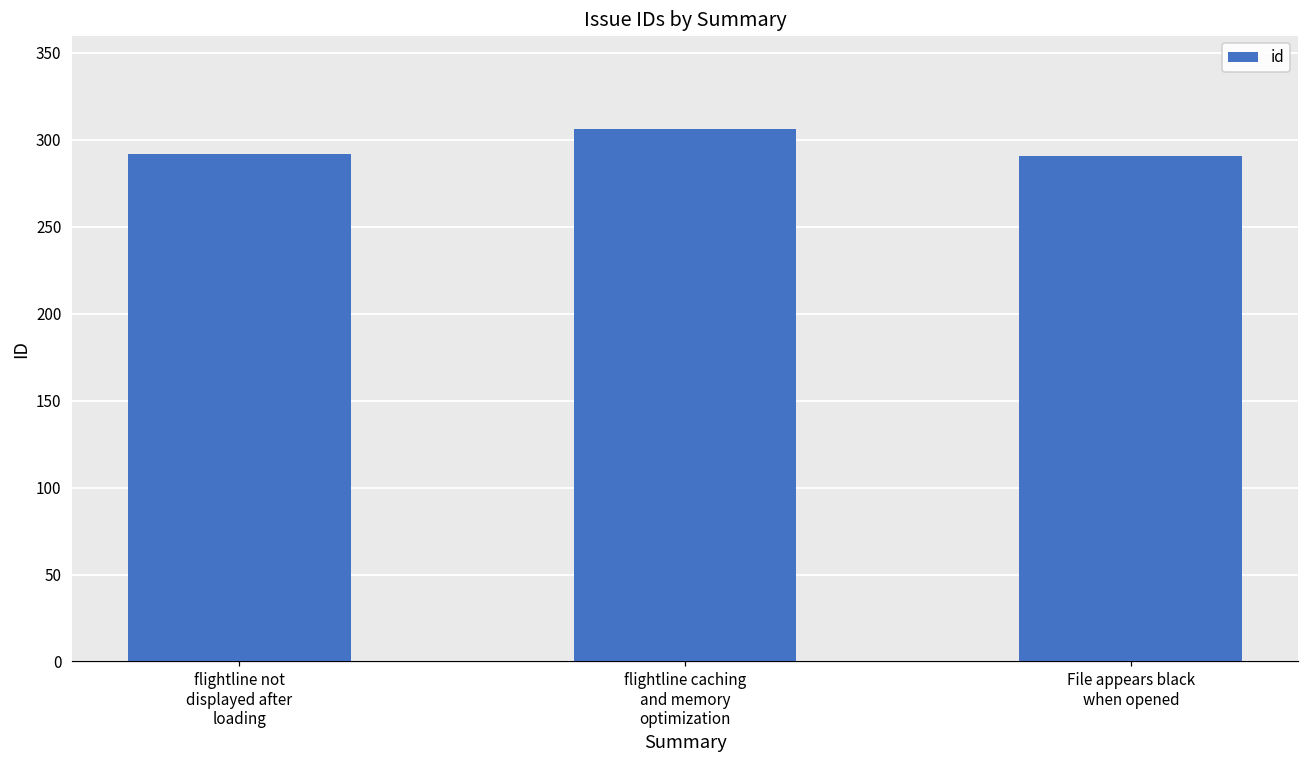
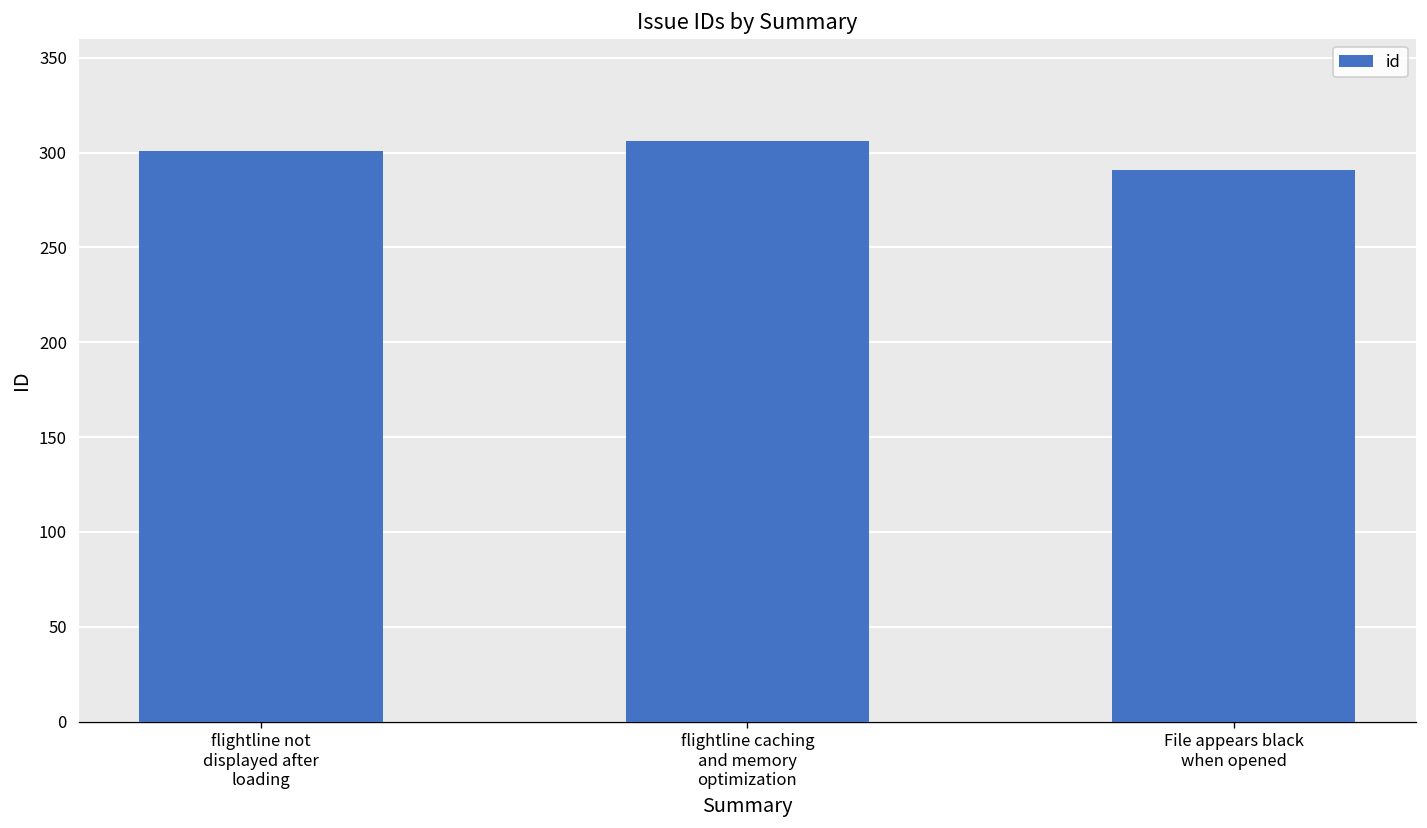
flightline not displayed after loading: 292 -> 301
